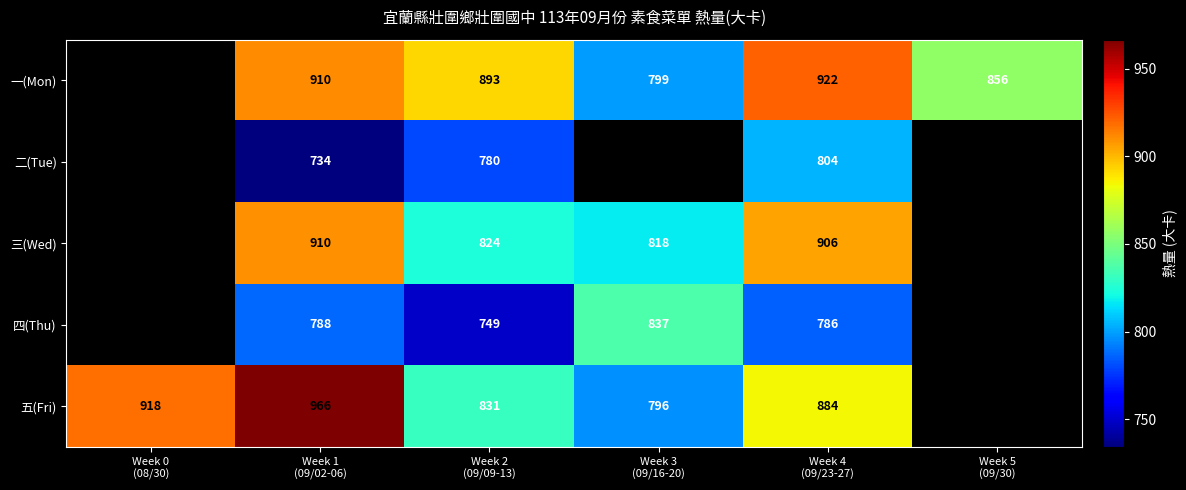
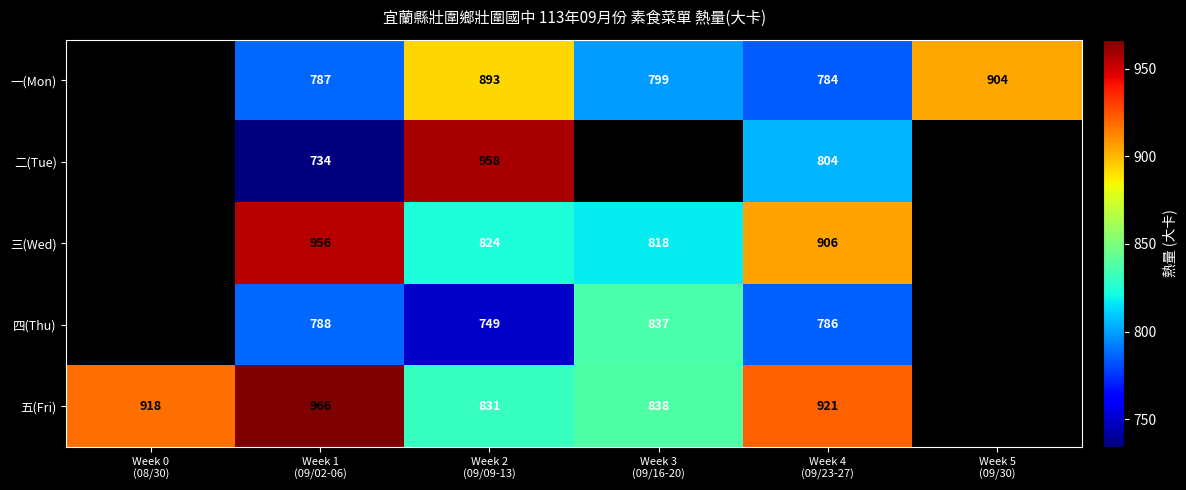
一(Mon), Week 1 (09/02-06): 910 -> 787
一(Mon), Week 4 (09/23-27): 922 -> 784
一(Mon), Week 5 (09/30): 856 -> 904
二(Tue), Week 2 (09/09-13): 780 -> 958
三(Wed), Week 1 (09/02-06): 910 -> 956
五(Fri), Week 3 (09/16-20): 796 -> 838
五(Fri), Week 4 (09/23-27): 884 -> 921
